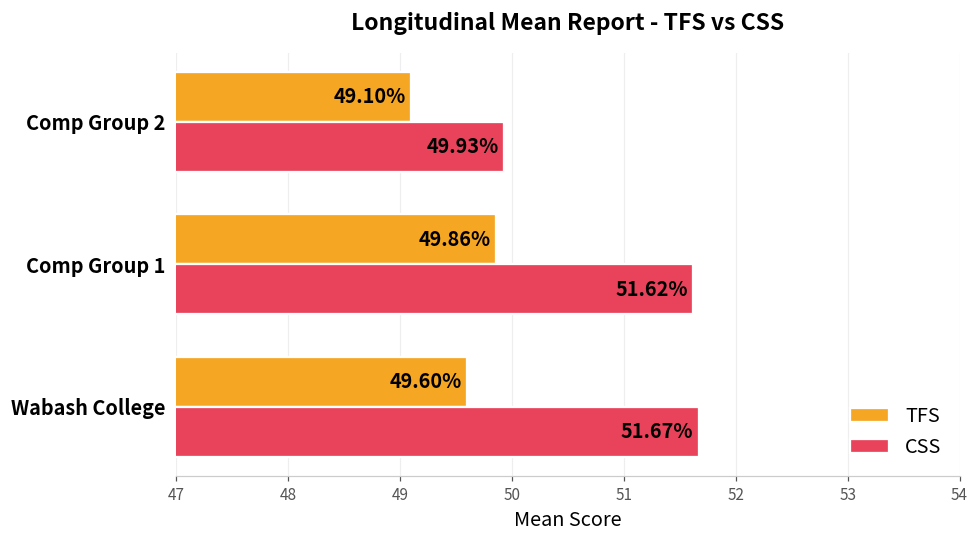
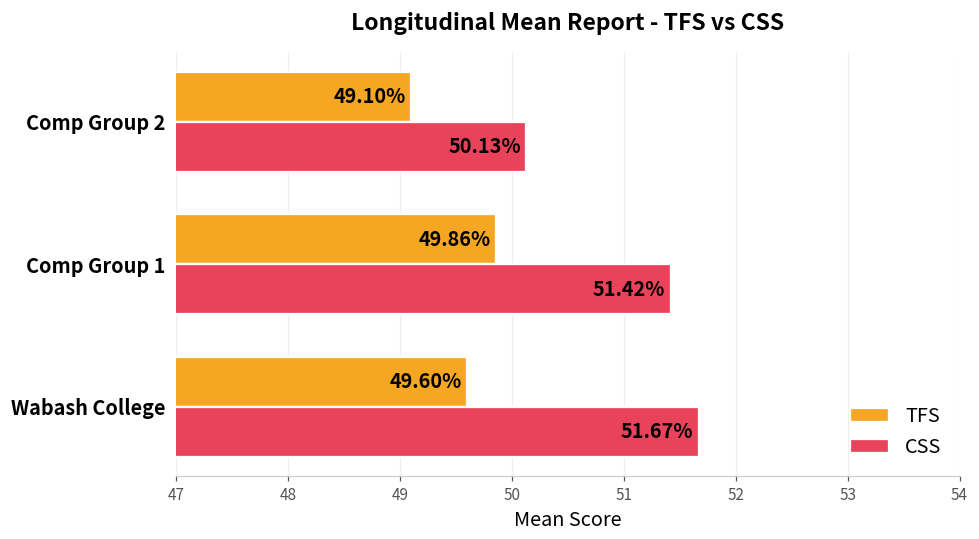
CSS, Comp Group 2: 49.93% -> 50.13%
CSS, Comp Group 1: 51.62% -> 51.42%
